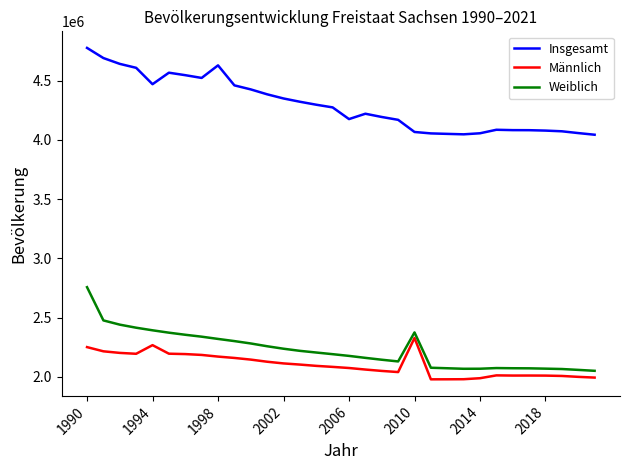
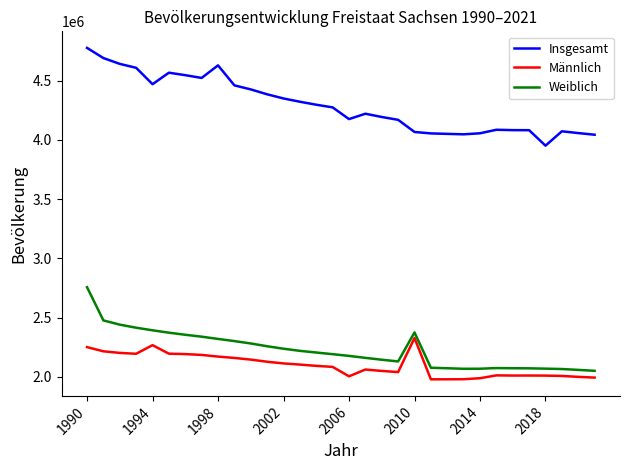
Männlich, 2006: 2070000 -> 2000000
Insgesamt, 2018: 4080000 -> 3950000
